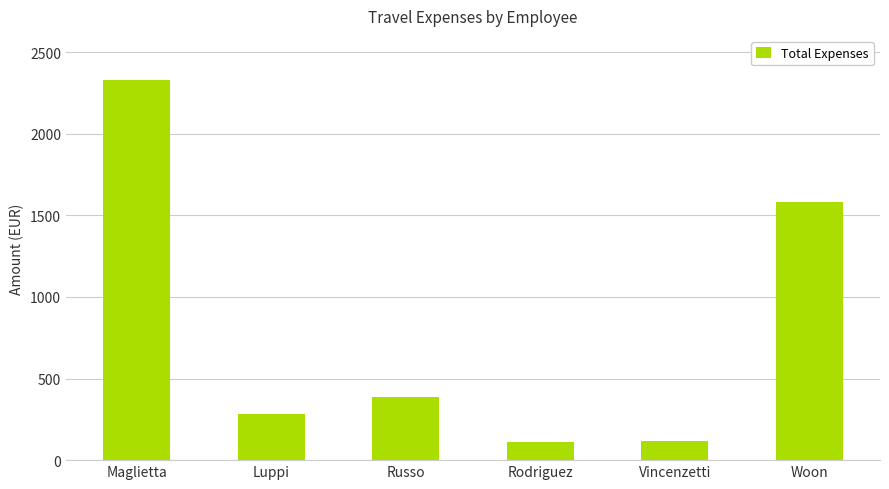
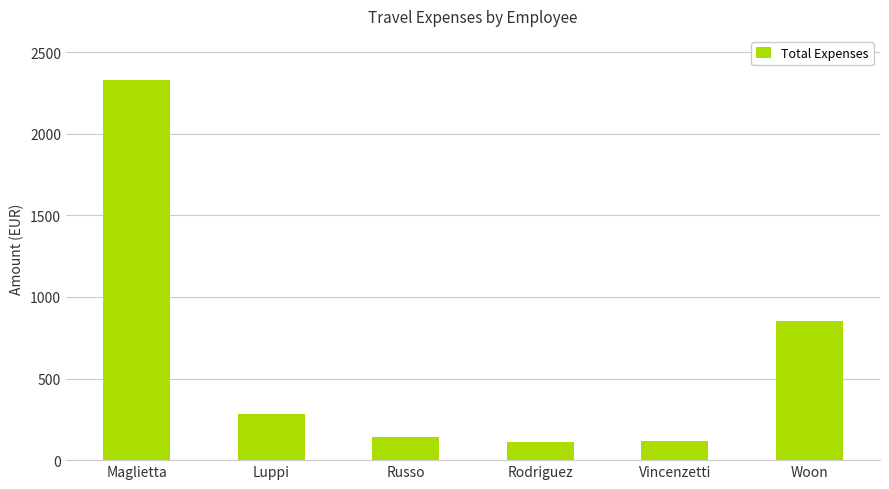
Russo: 390 -> 140
Woon: 1580 -> 860
